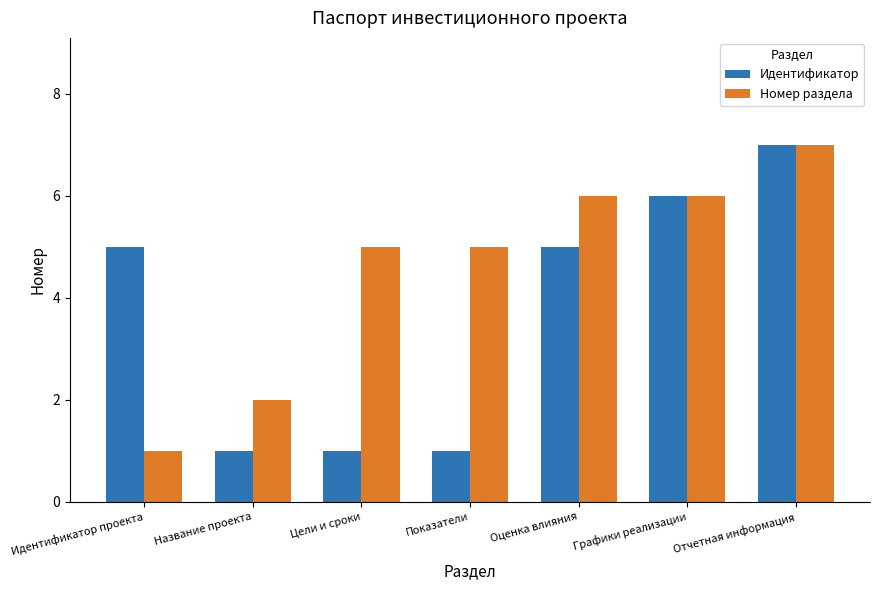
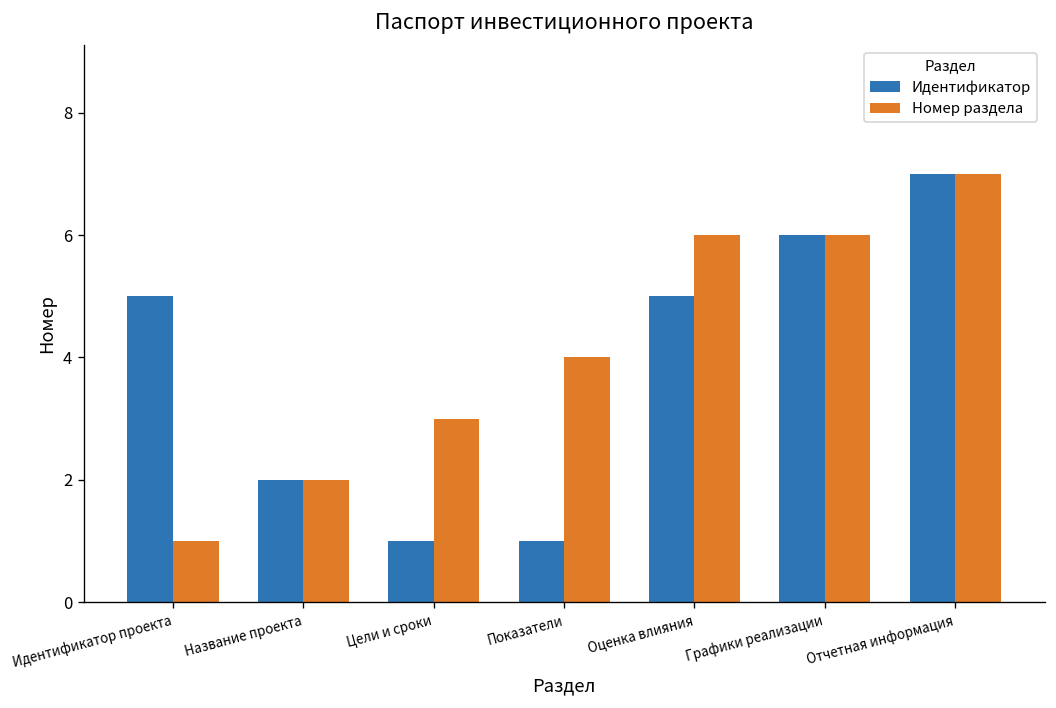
Идентификатор, Название проекта: 1 -> 2
Номер раздела, Цели и сроки: 5 -> 3
Номер раздела, Показатели: 5 -> 4
